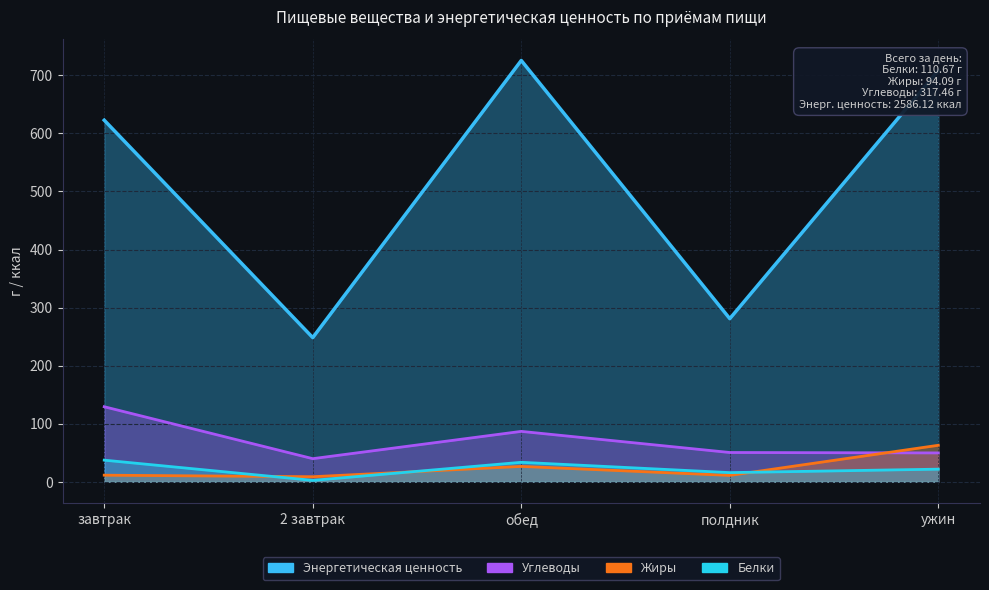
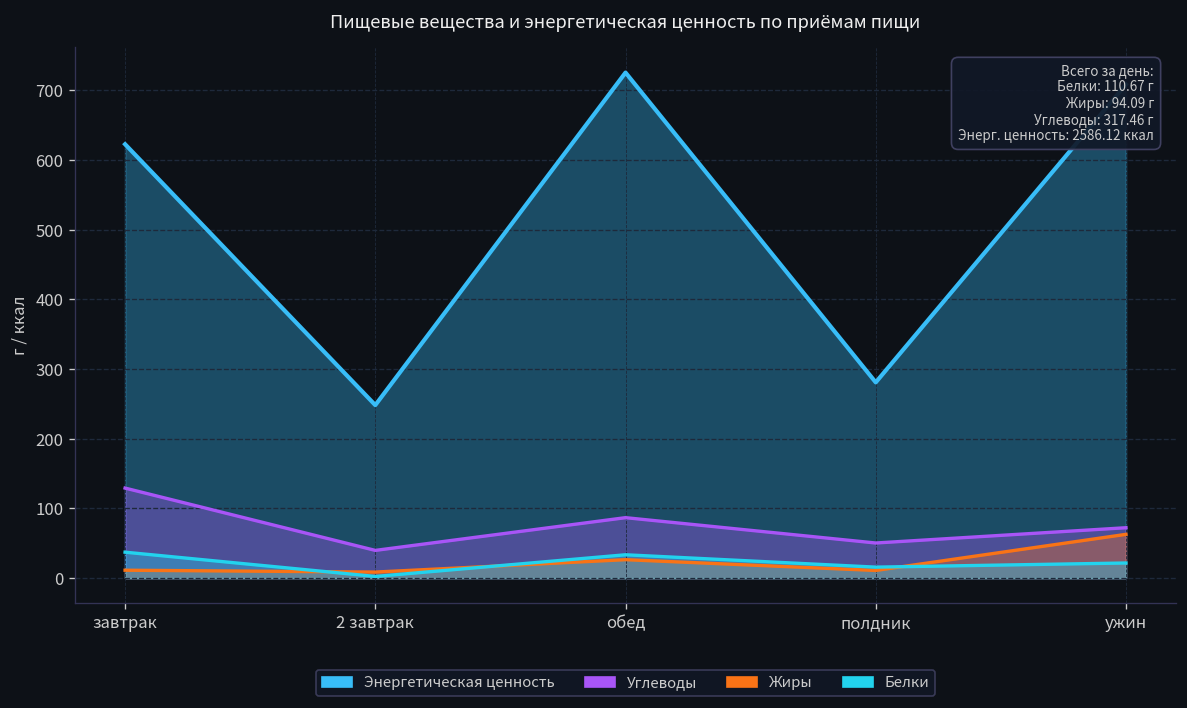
Углеводы, ужин: 50 -> 70
